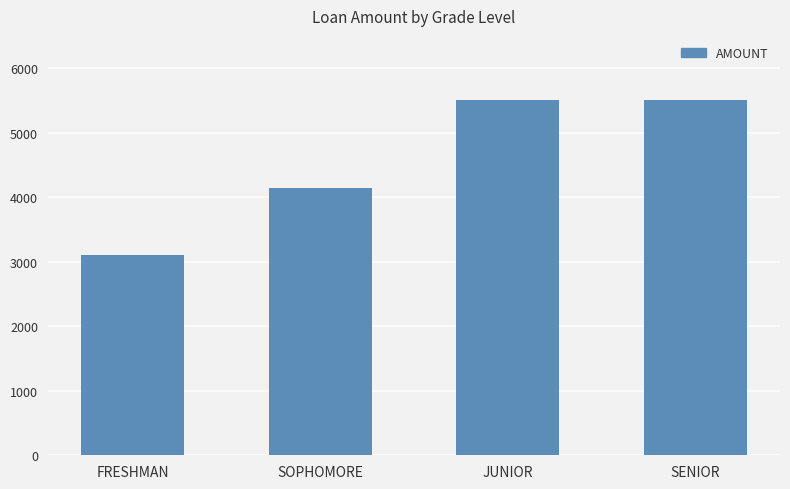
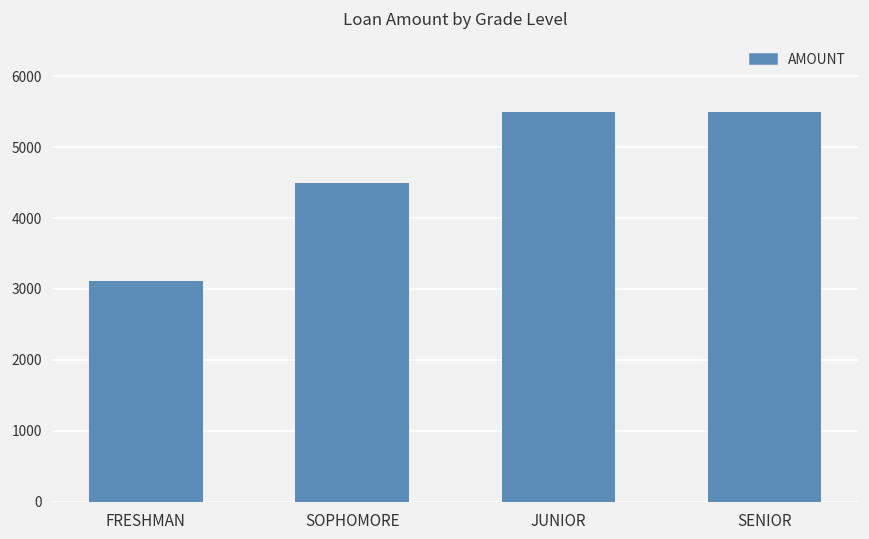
SOPHOMORE: 4100 -> 4500
